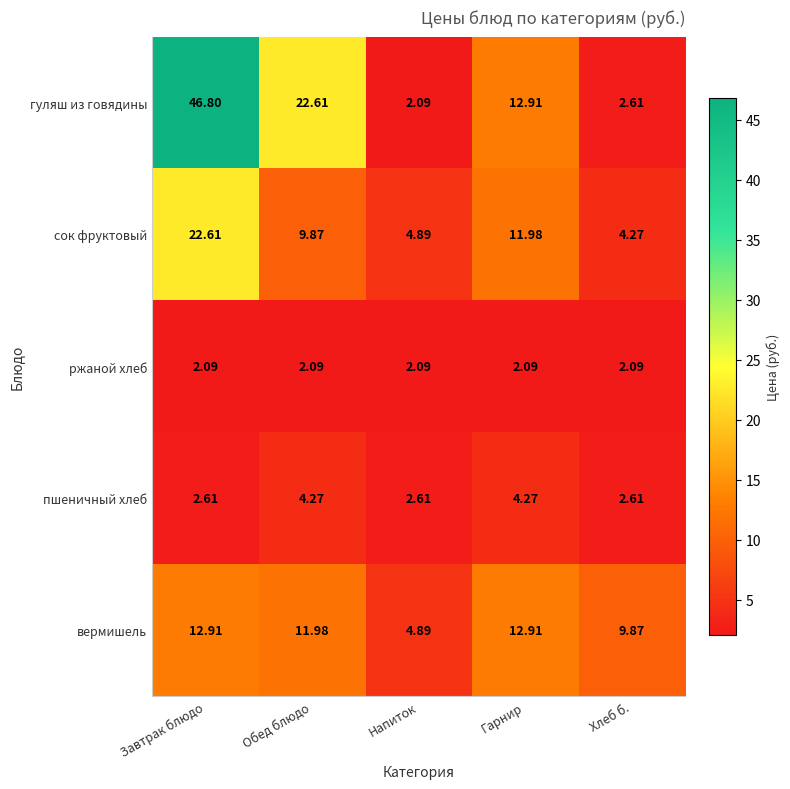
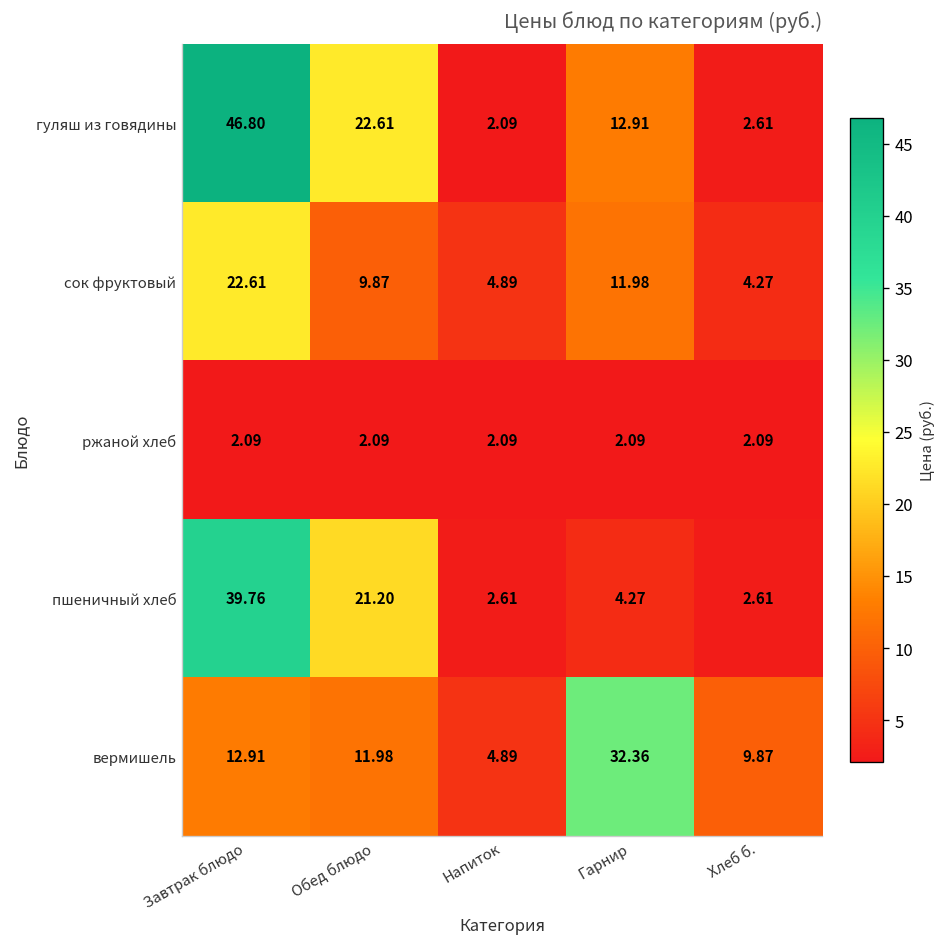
пшеничный хлеб, Завтрак блюдо: 2.61 -> 39.76
пшеничный хлеб, Обед блюдо: 4.27 -> 21.20
вермишель, Гарнир: 12.91 -> 32.36
